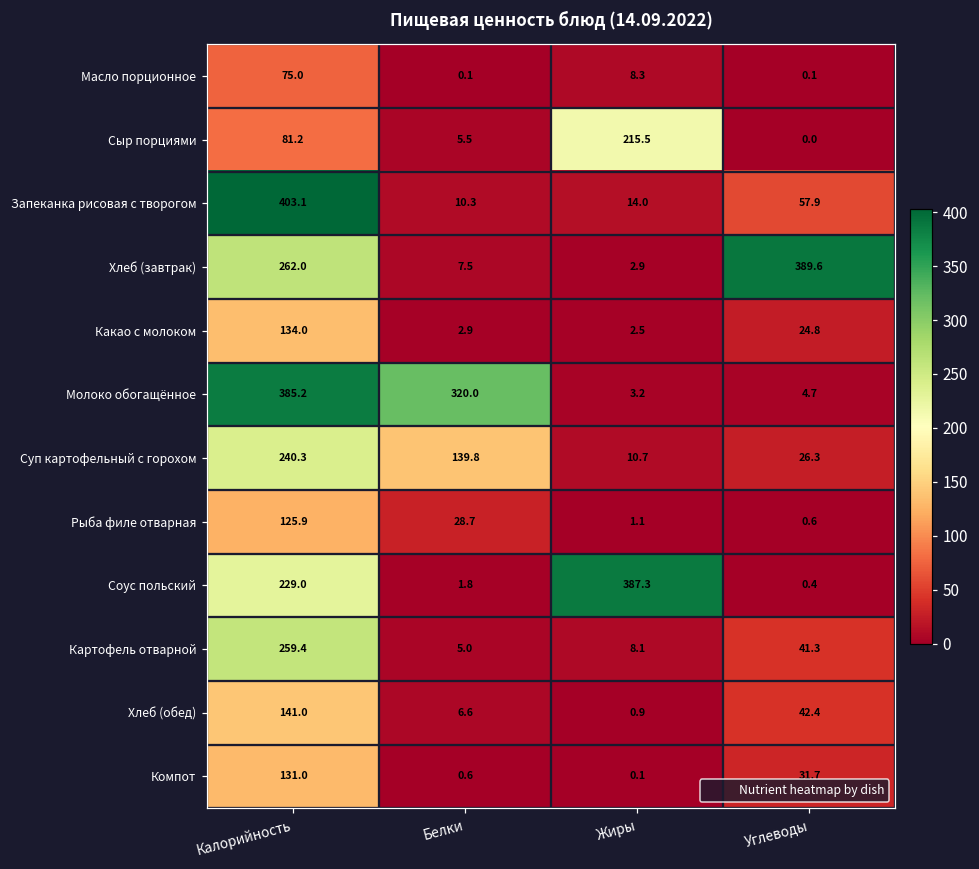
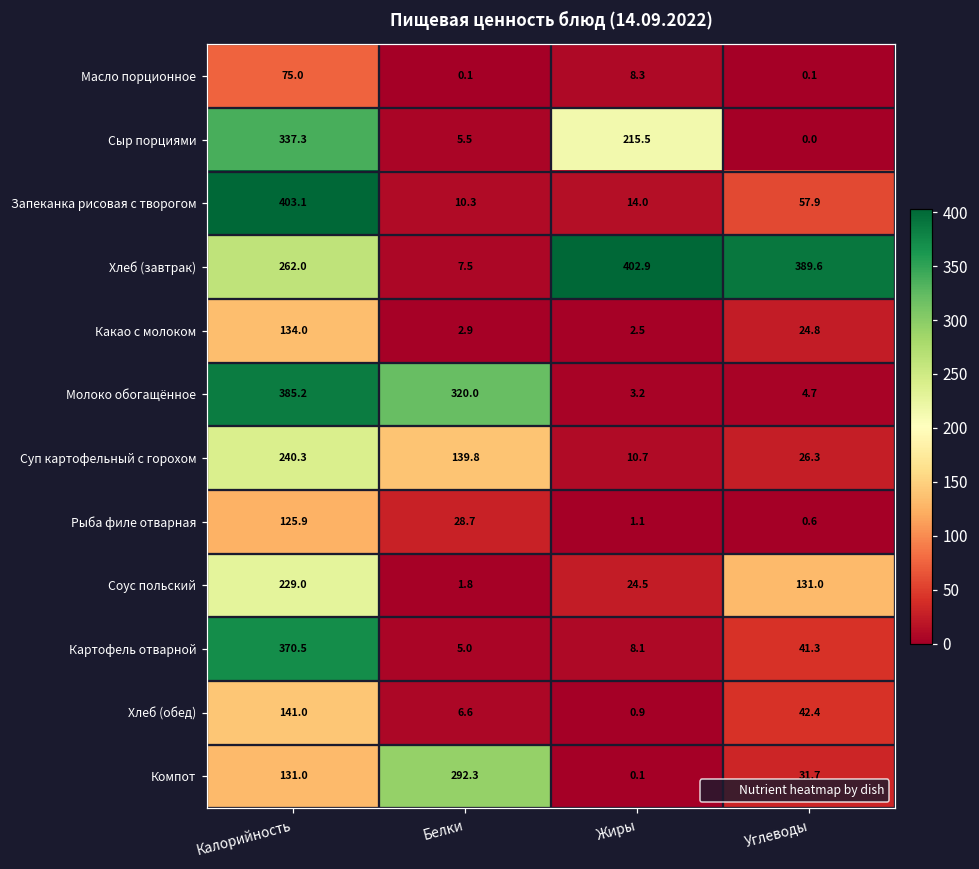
Сыр порциями, Калорийность: 81.2 -> 337.3
Хлеб (завтрак), Жиры: 2.9 -> 402.9
Соус польский, Жиры: 387.3 -> 24.5
Соус польский, Углеводы: 0.4 -> 131.0
Картофель отварной, Калорийность: 259.4 -> 370.5
Компот, Белки: 0.6 -> 292.3
